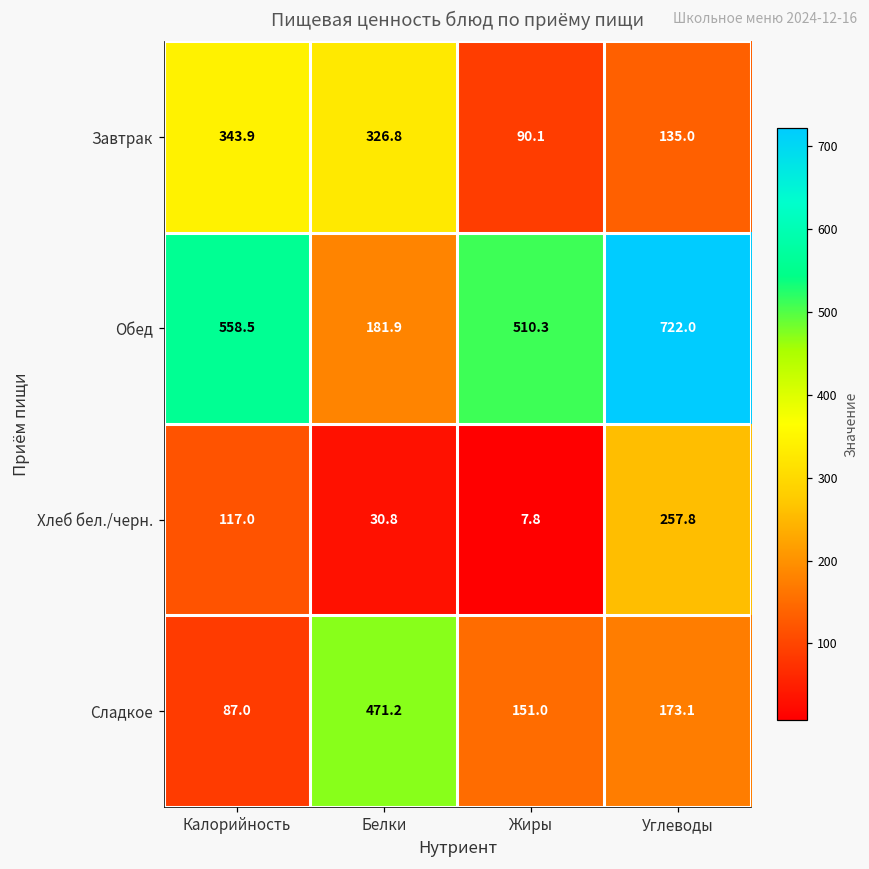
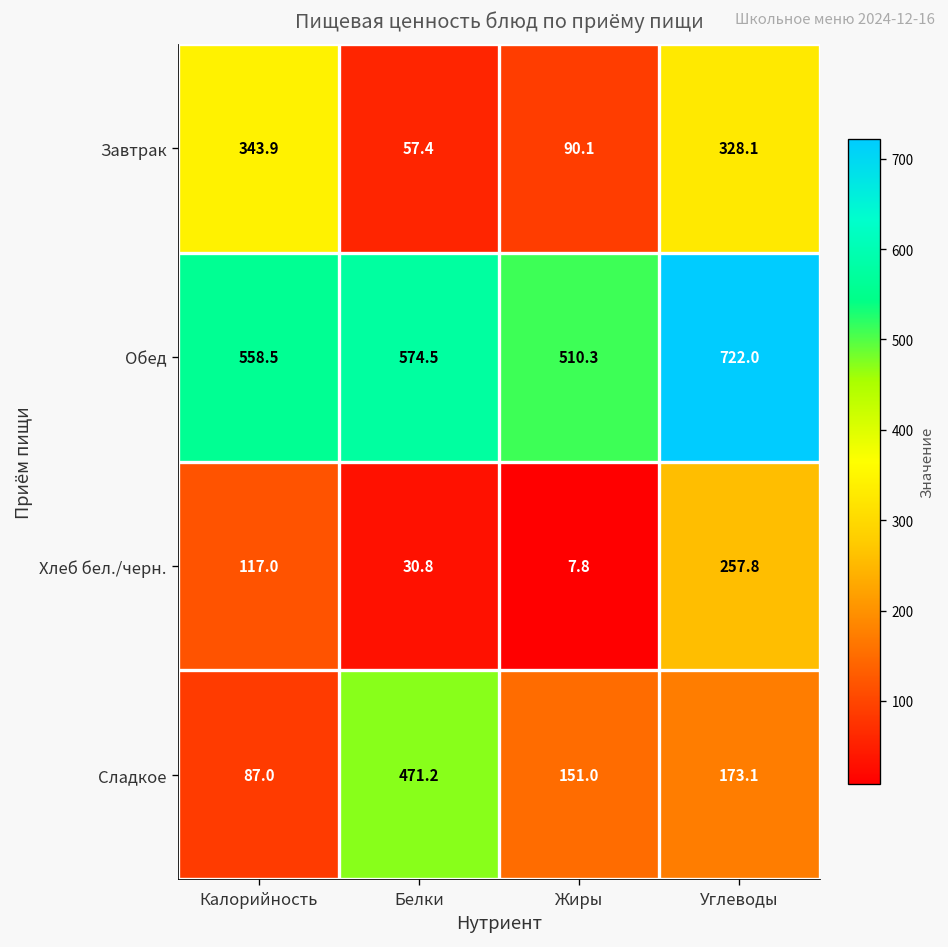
Завтрак, Белки: 326.8 -> 57.4
Завтрак, Углеводы: 135.0 -> 328.1
Обед, Белки: 181.9 -> 574.5
